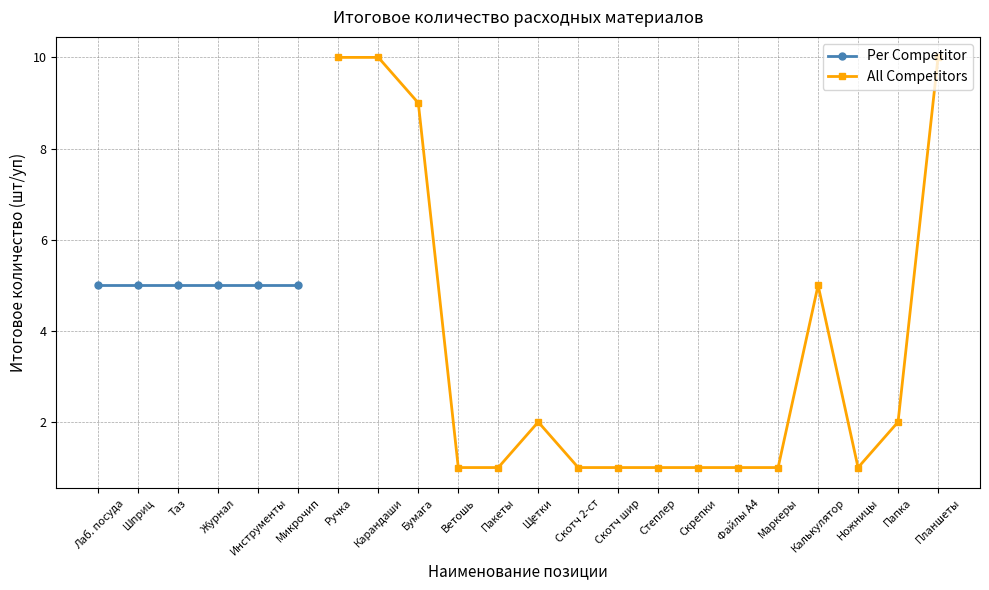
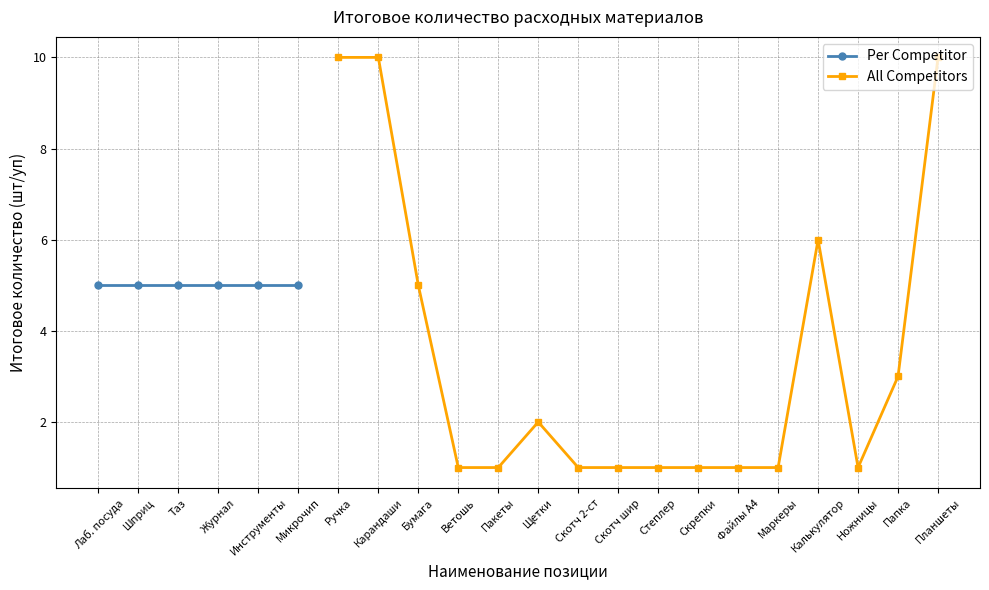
All Competitors, Бумага: 9 -> 5
All Competitors, Калькулятор: 5 -> 6
All Competitors, Папка: 2 -> 3
